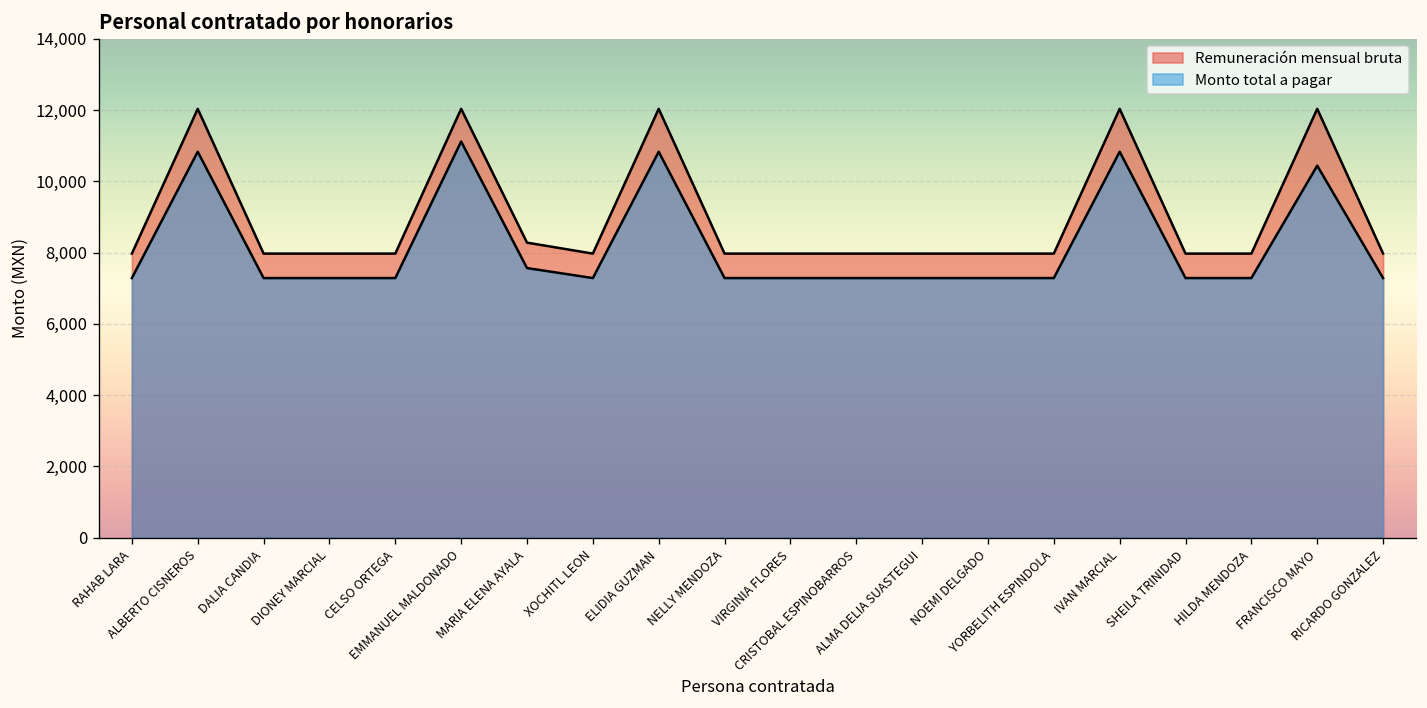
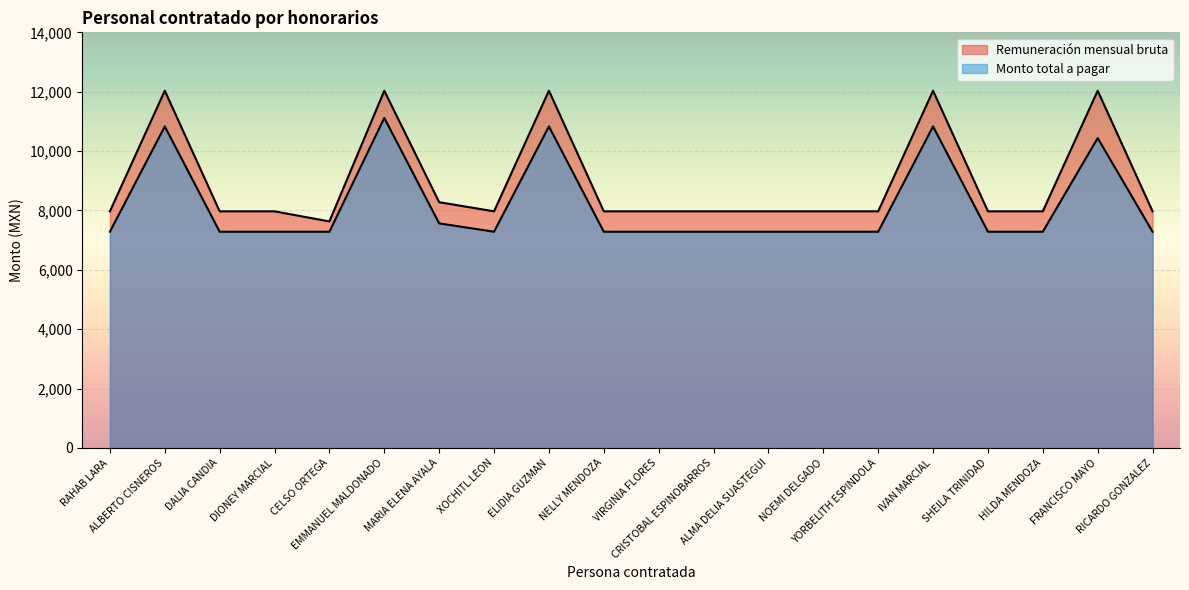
Remuneración mensual bruta, CELSO ORTEGA: 8,000 -> 7,600
